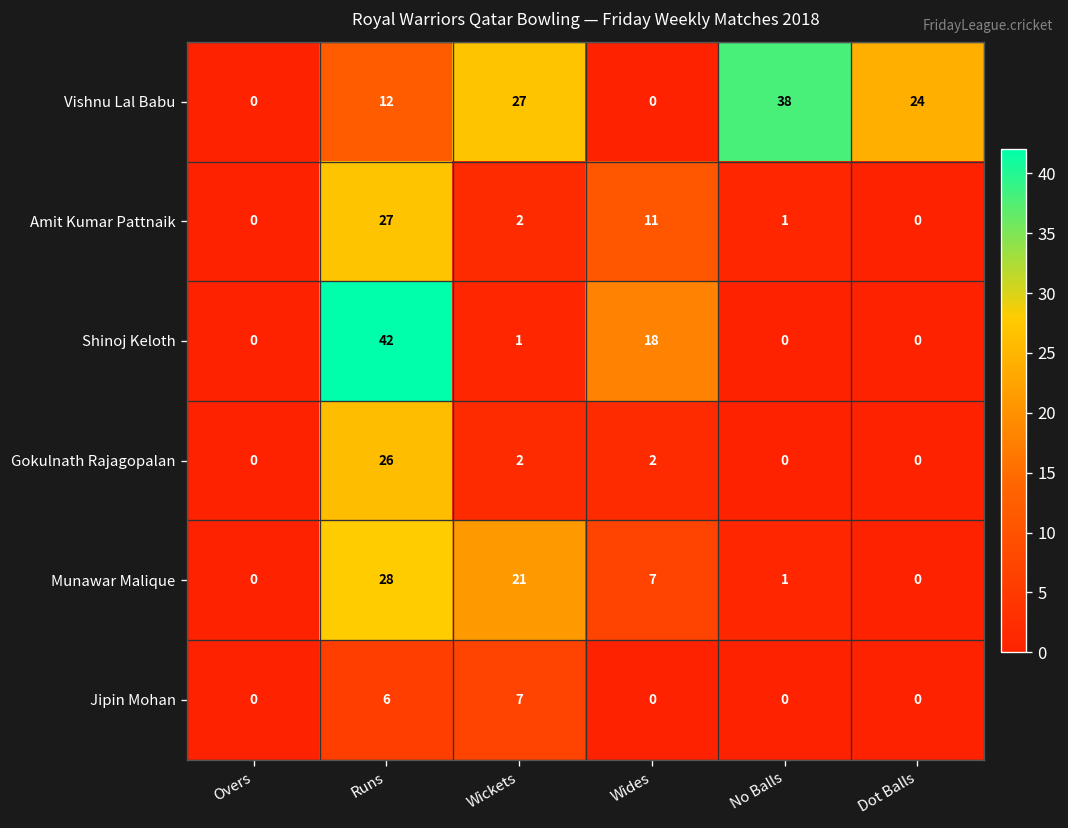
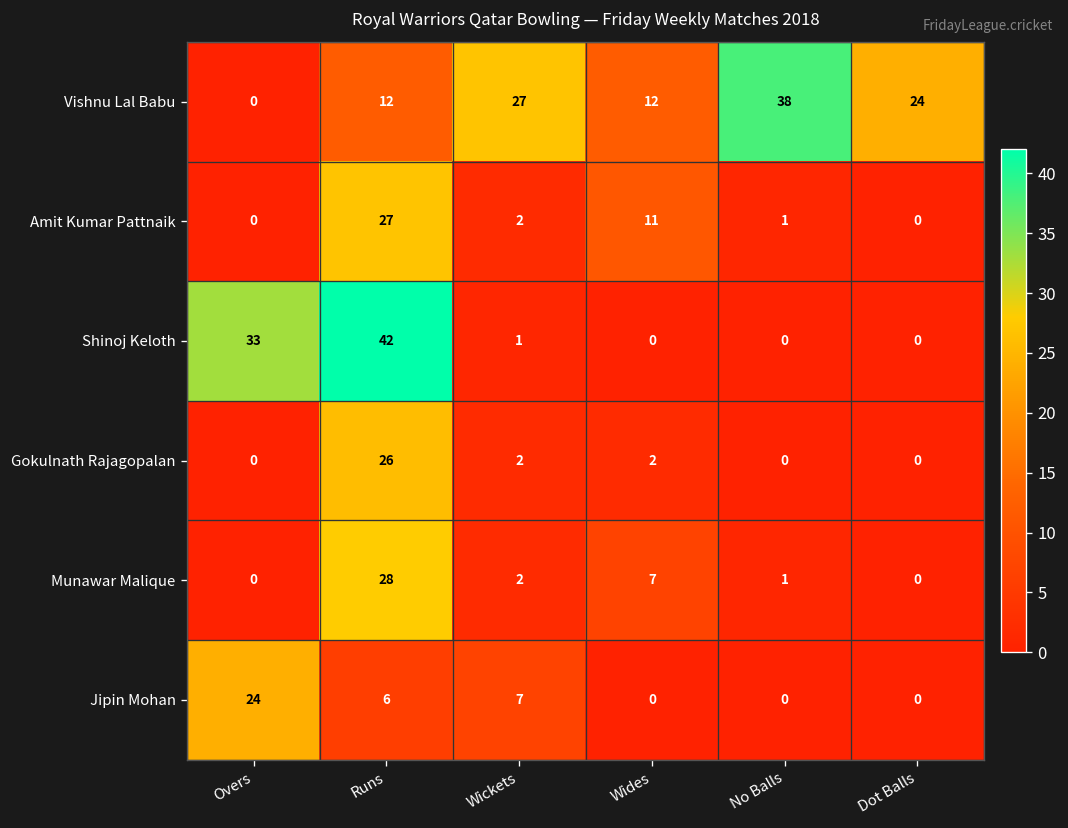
Vishnu Lal Babu, Wides: 0 -> 12
Shinoj Keloth, Overs: 0 -> 33
Shinoj Keloth, Wides: 18 -> 0
Munawar Malique, Wickets: 21 -> 2
Jipin Mohan, Overs: 0 -> 24
